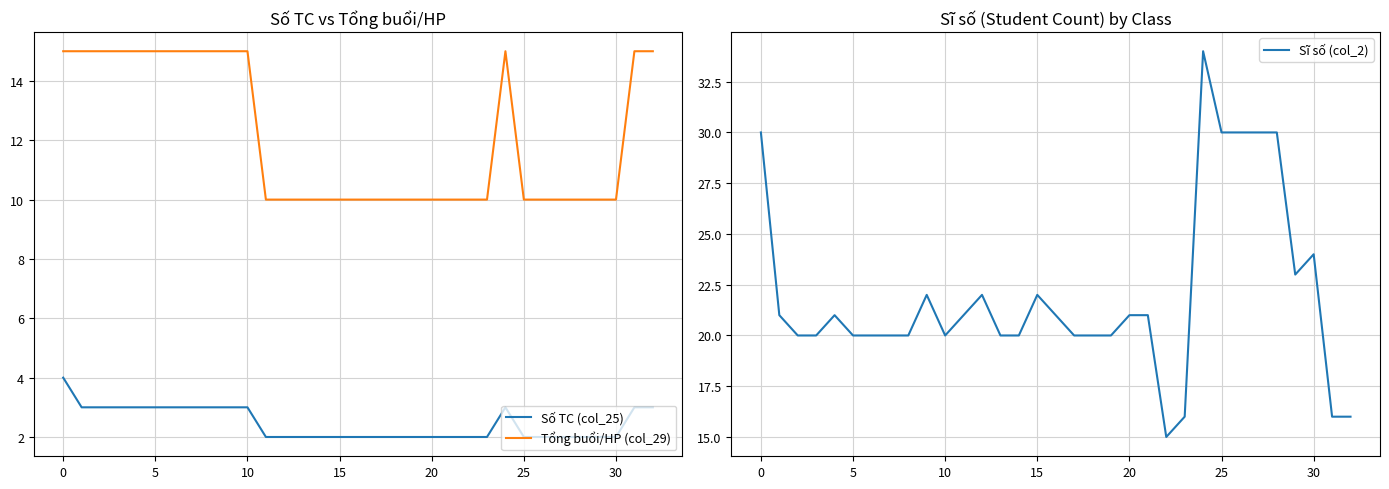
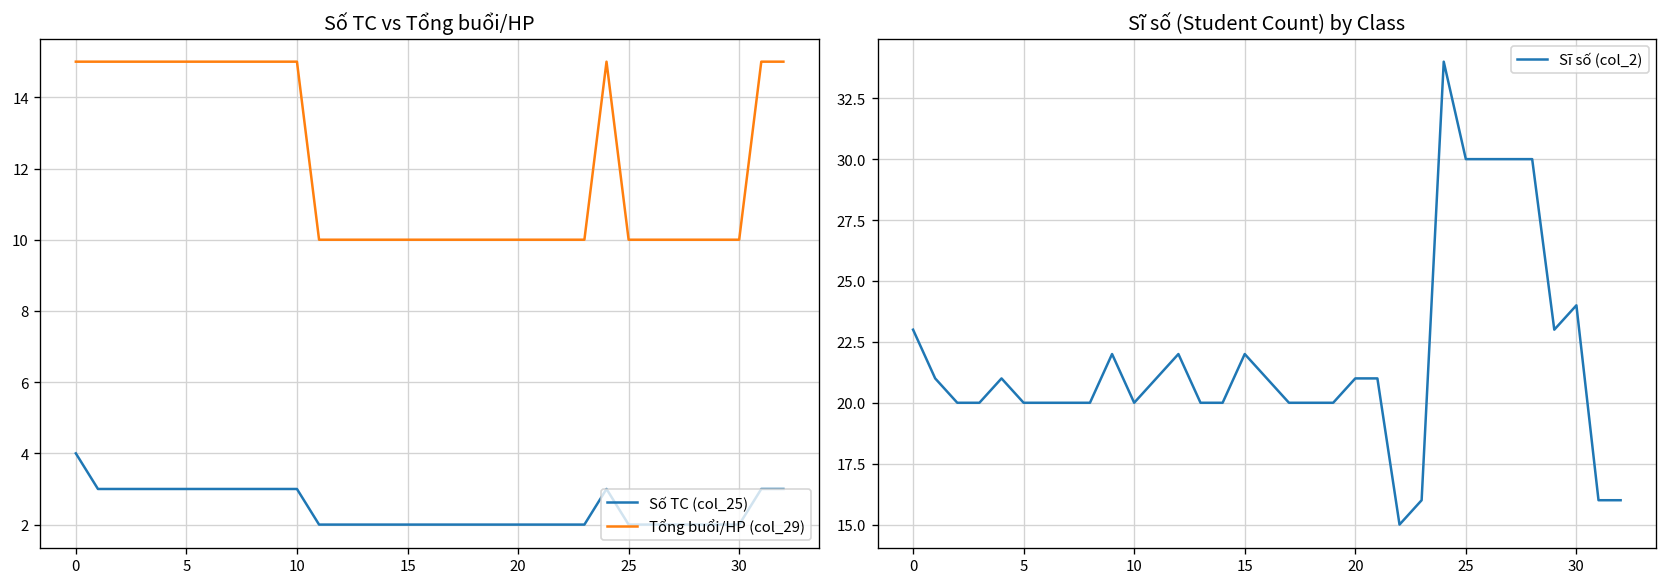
Sĩ số (Student Count) by Class, 0: 30 -> 23
